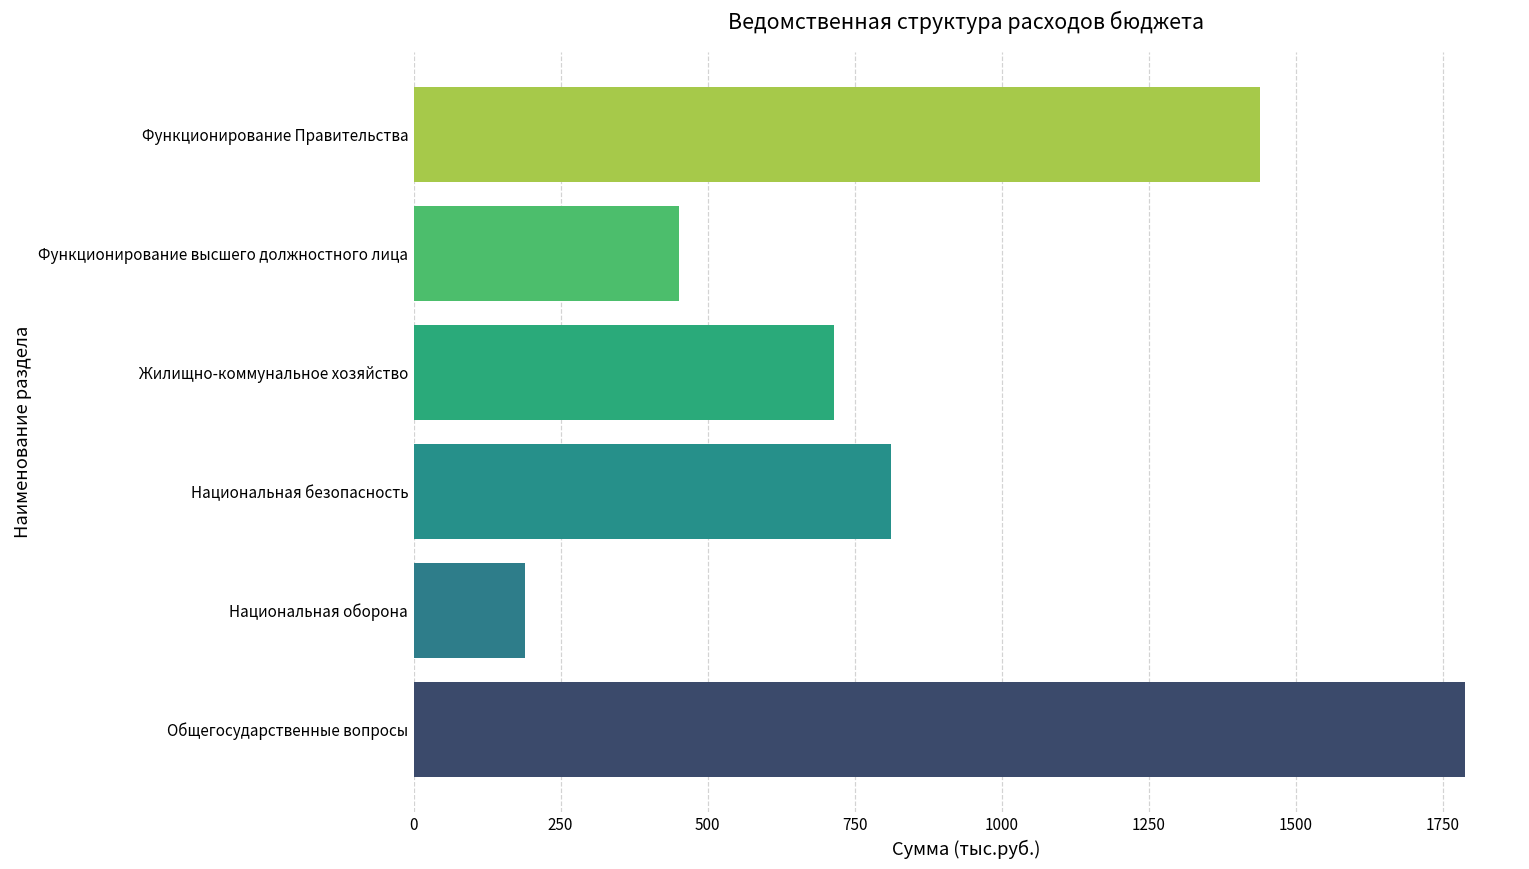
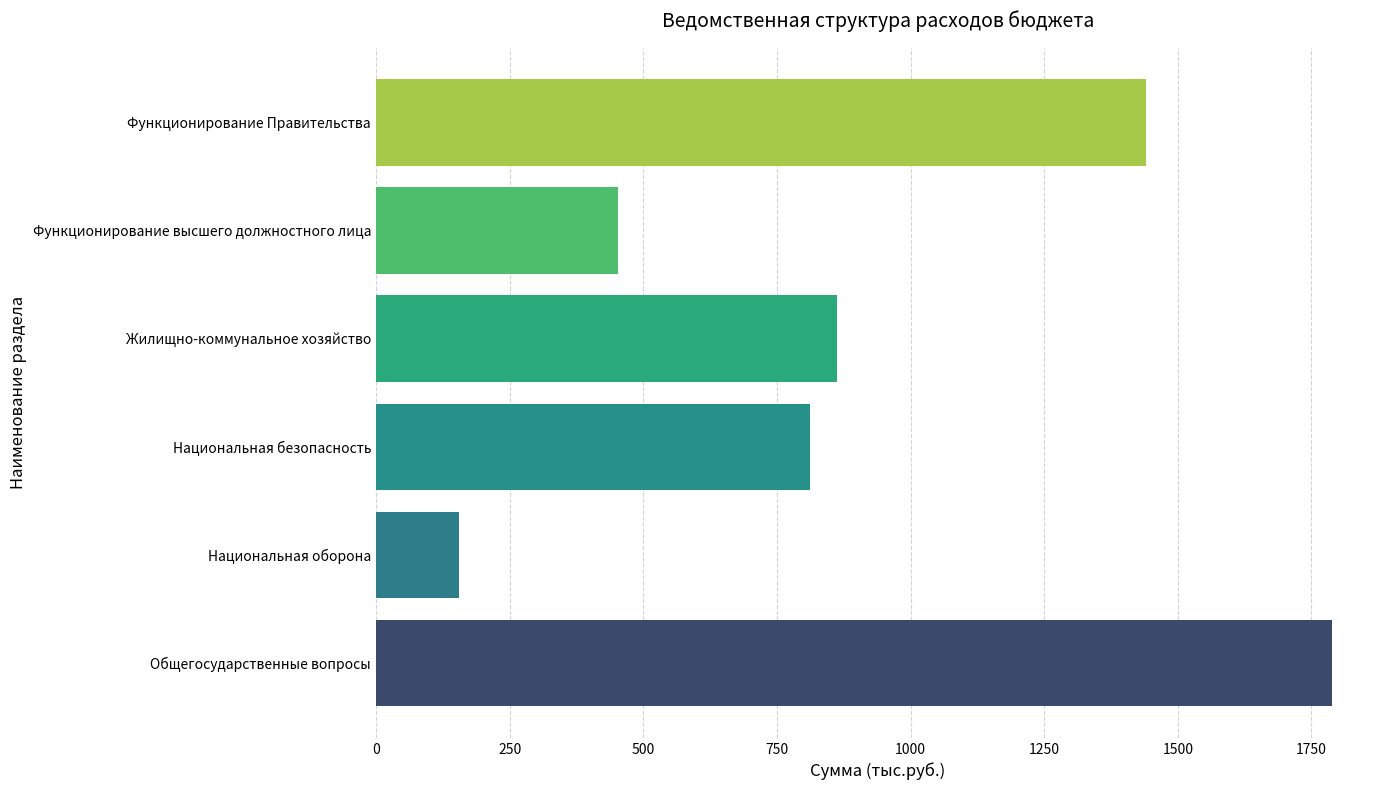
Жилищно-коммунальное хозяйство: 710 -> 860
Национальная оборона: 190 -> 160
